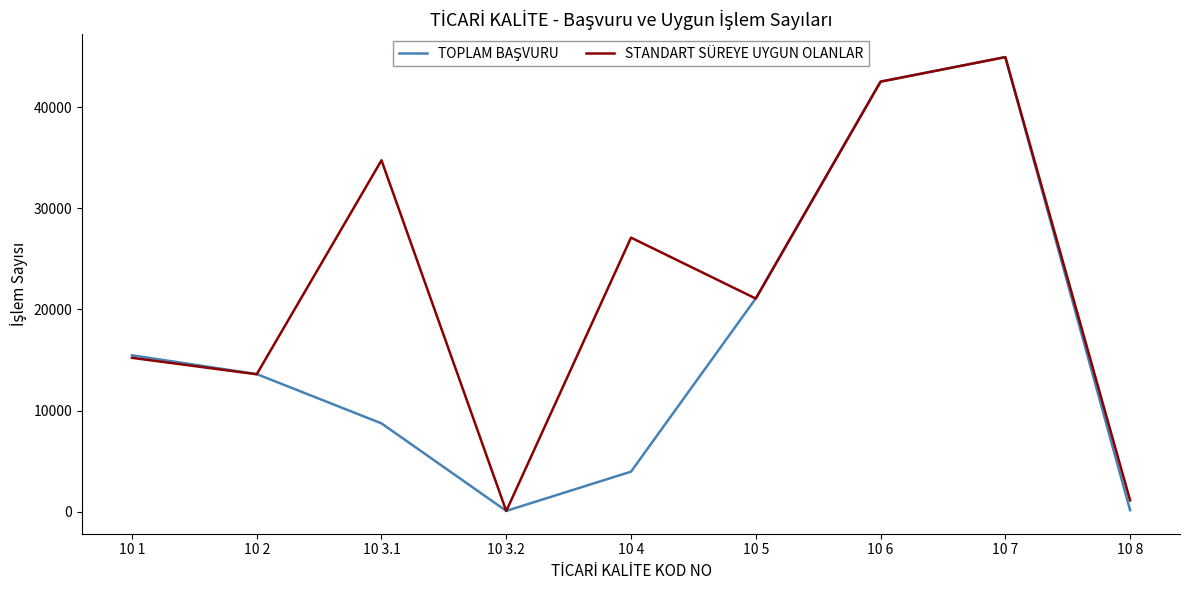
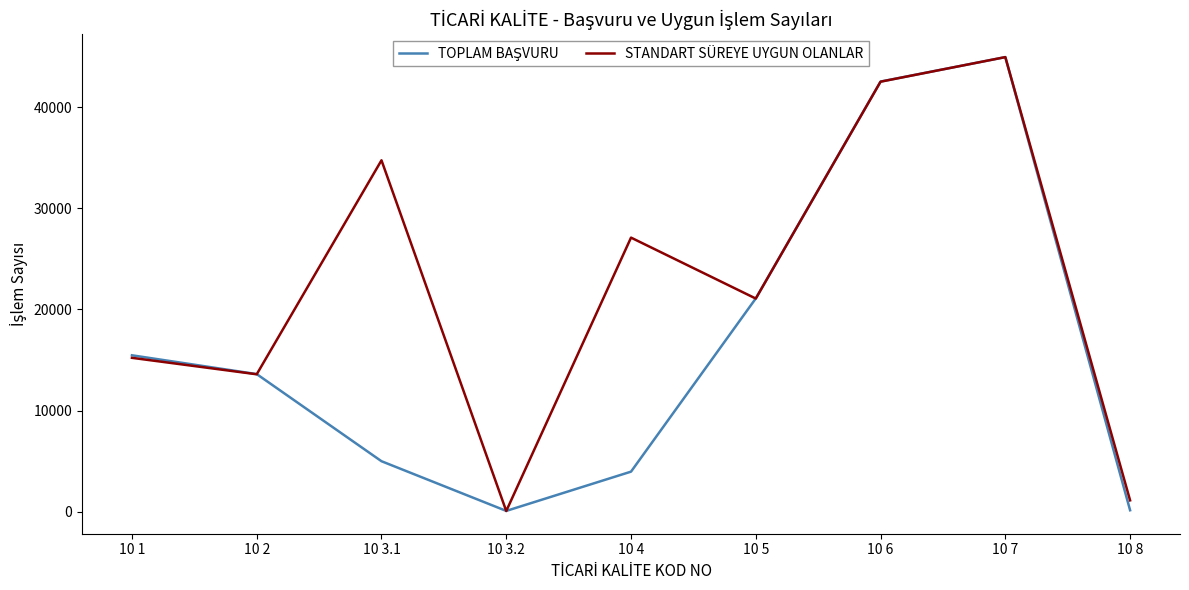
TOPLAM BAŞVURU, 10 3.1: 8700 -> 5000
